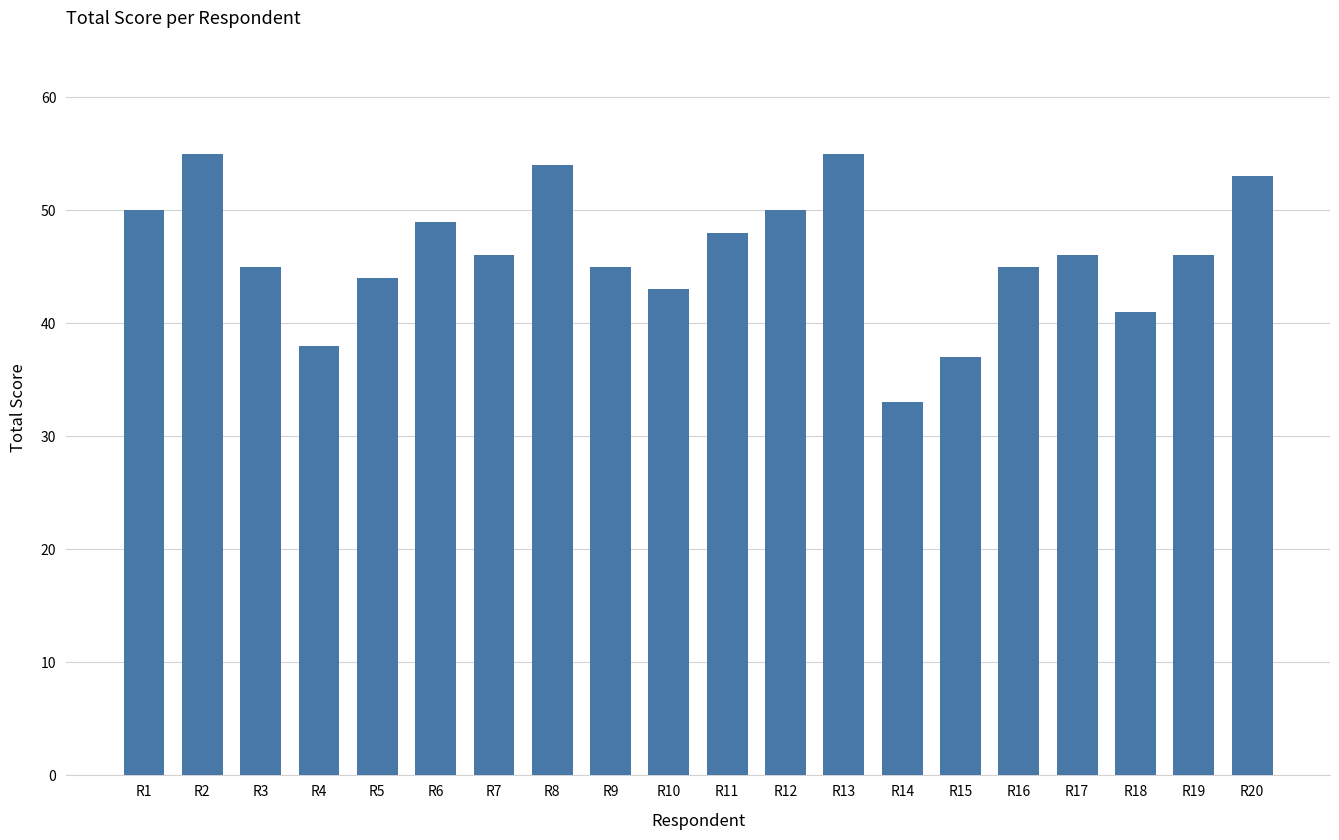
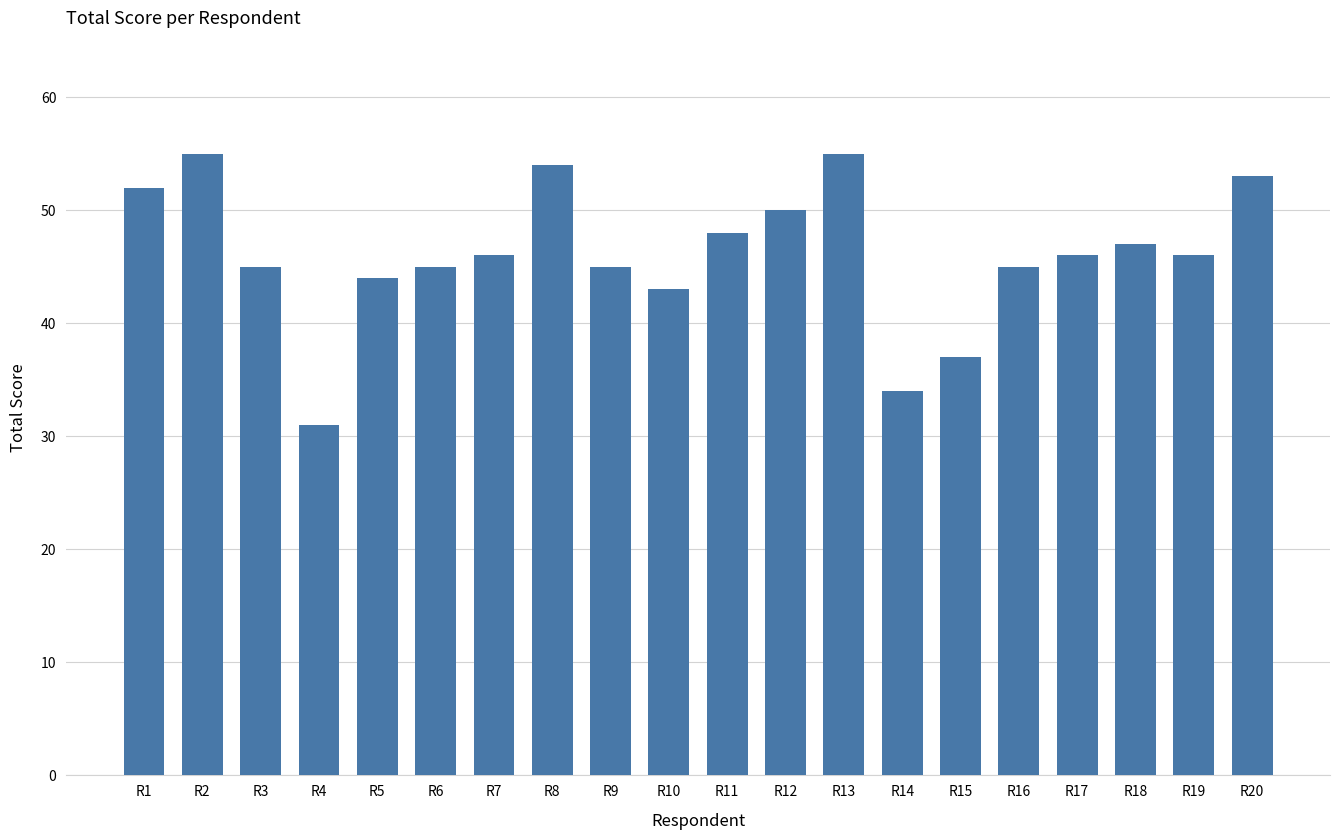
R1: 50 -> 52
R4: 38 -> 31
R6: 49 -> 45
R14: 33 -> 34
R18: 41 -> 47
